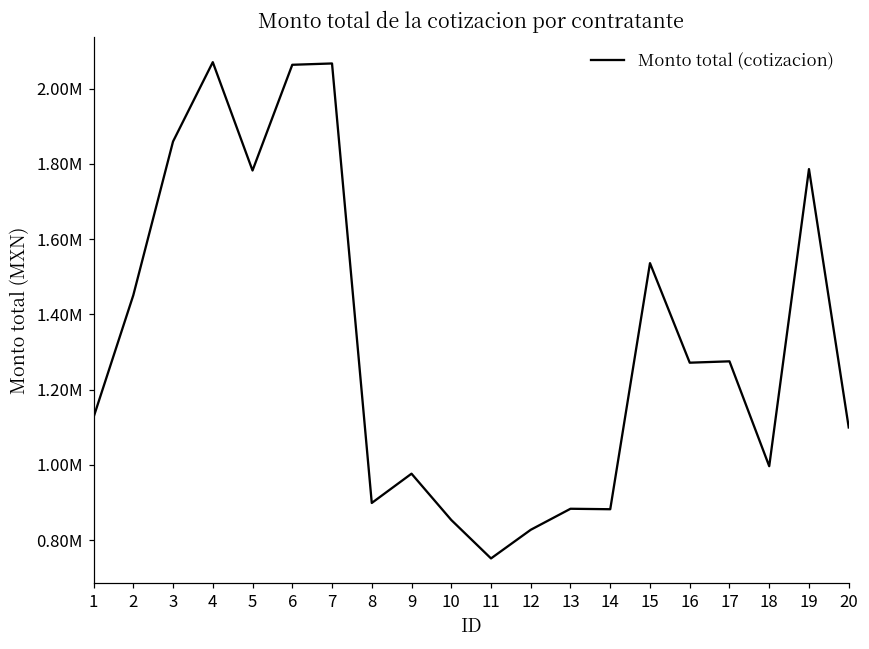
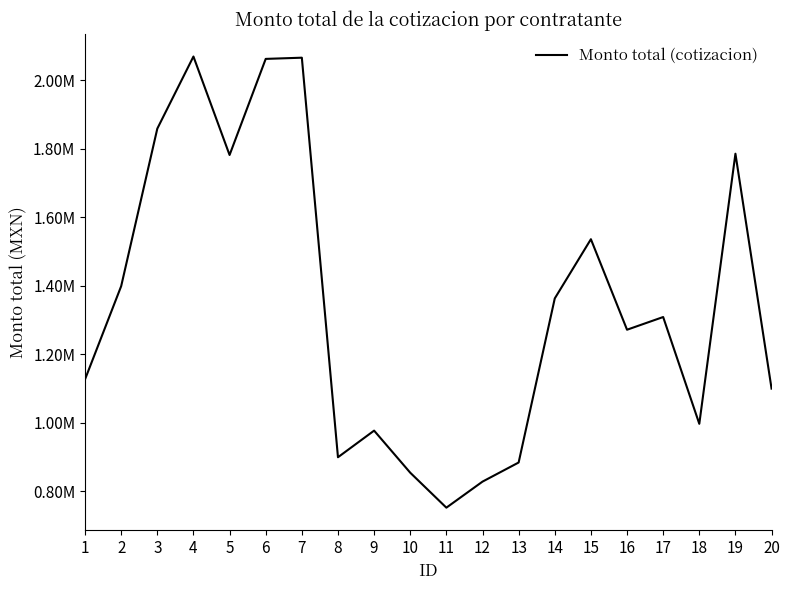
2: 1450000 -> 1400000
14: 880000 -> 1360000
17: 1280000 -> 1310000
